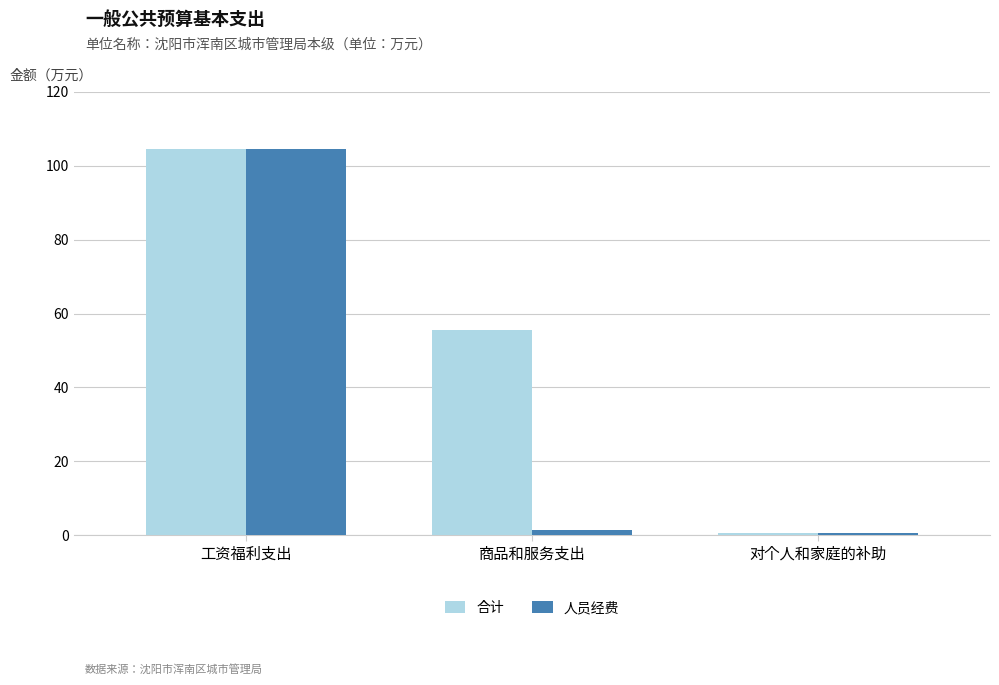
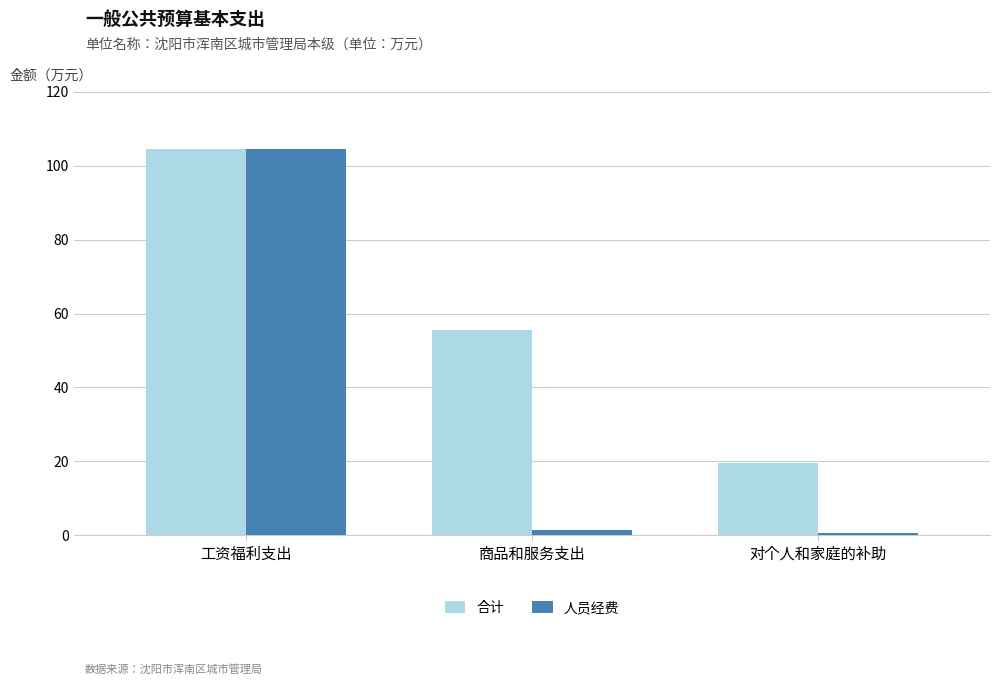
合计, 对个人和家庭的补助: 1 -> 20
